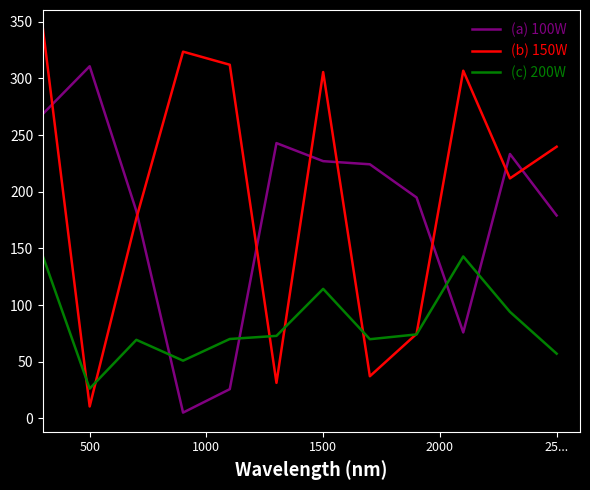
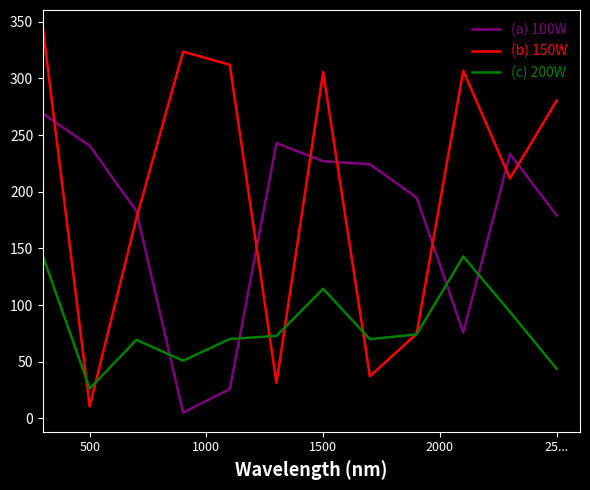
(a) 100W, 500: 311 -> 241
(b) 150W, 25...: 240 -> 280
(c) 200W, 25...: 57 -> 44
